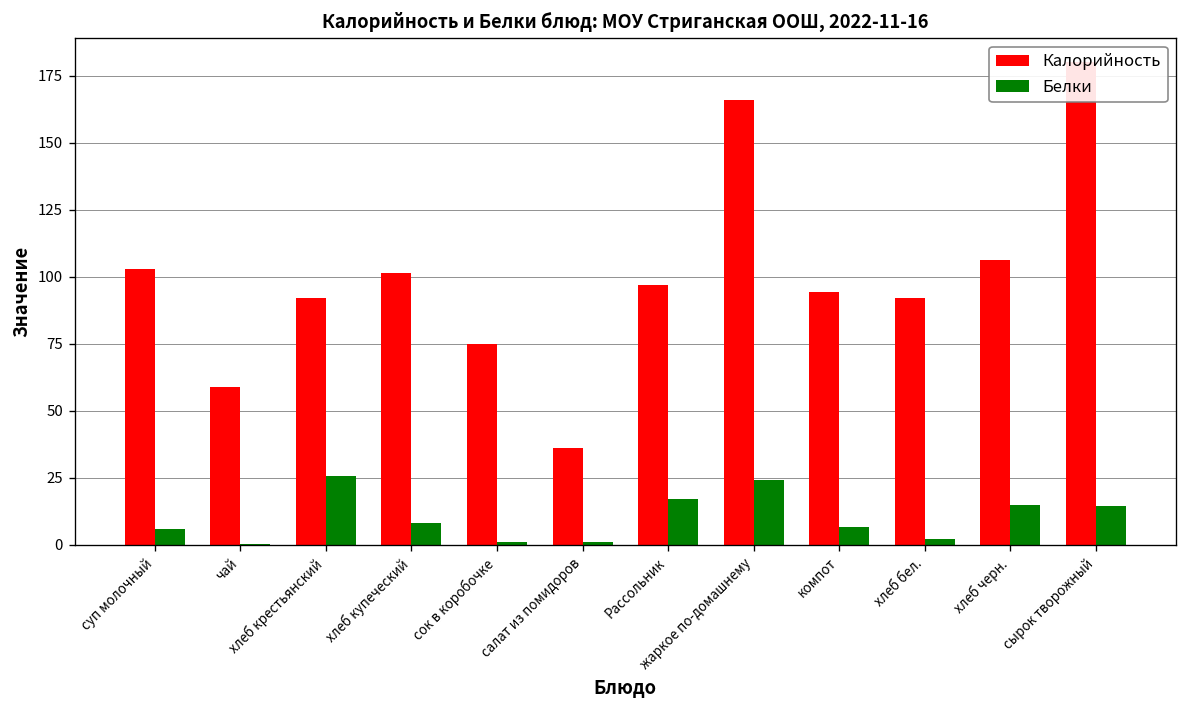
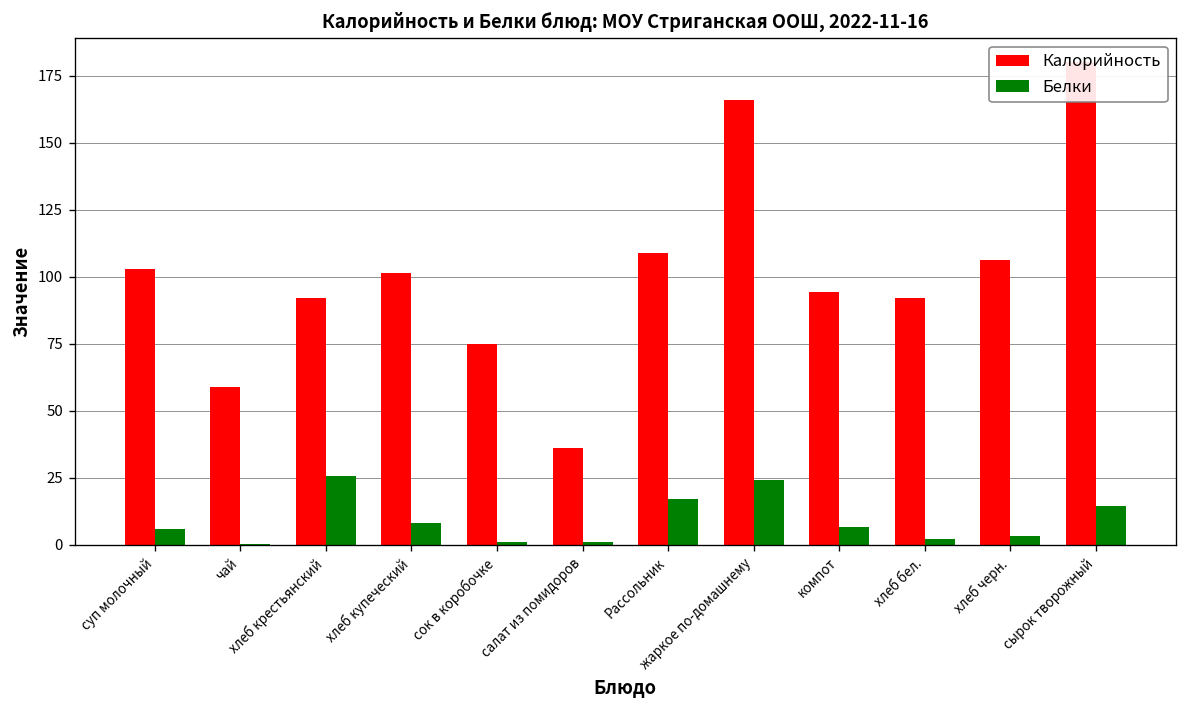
Калорийность, Рассольник: 97 -> 109
Белки, хлеб черн.: 15 -> 3
